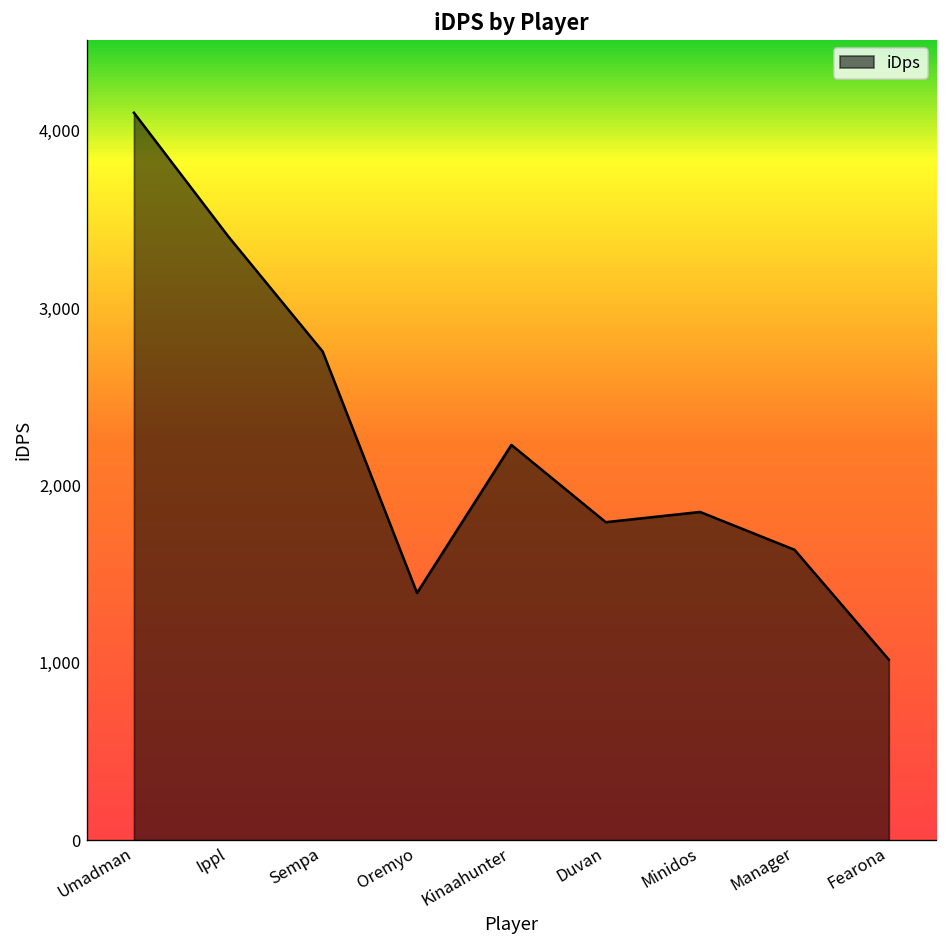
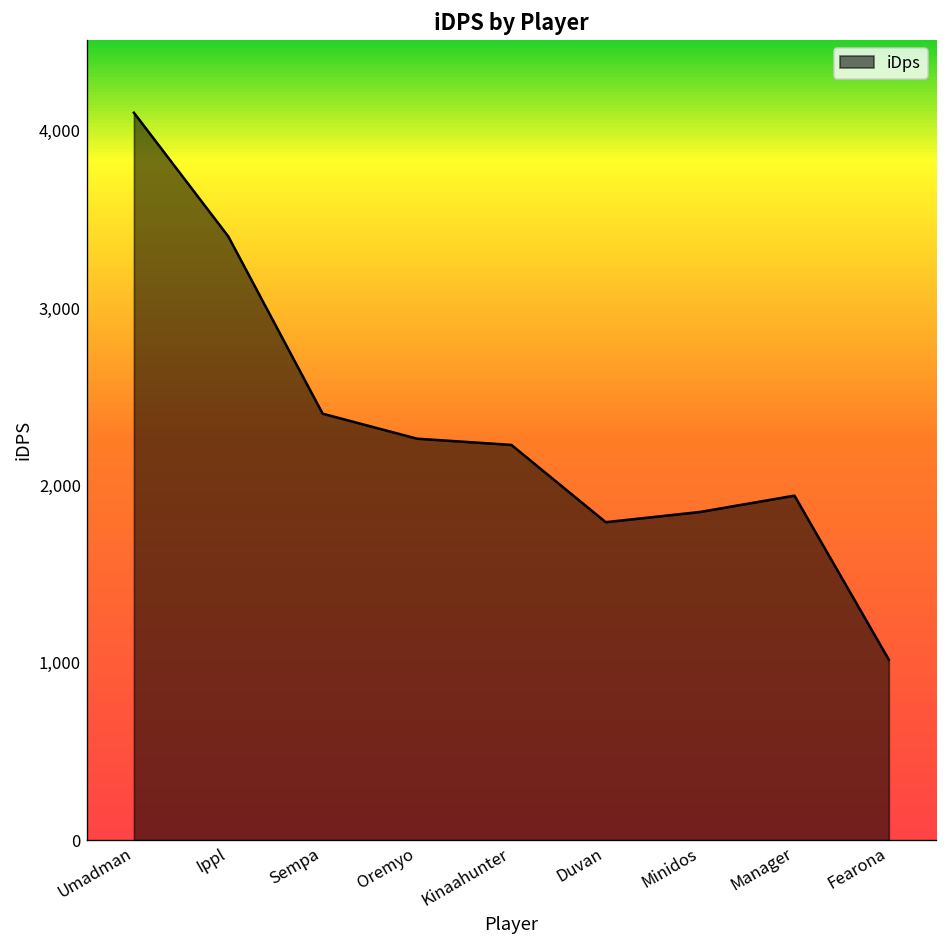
Sempa: 2,750 -> 2,400
Oremyo: 1,390 -> 2,260
Manager: 1,640 -> 1,940
